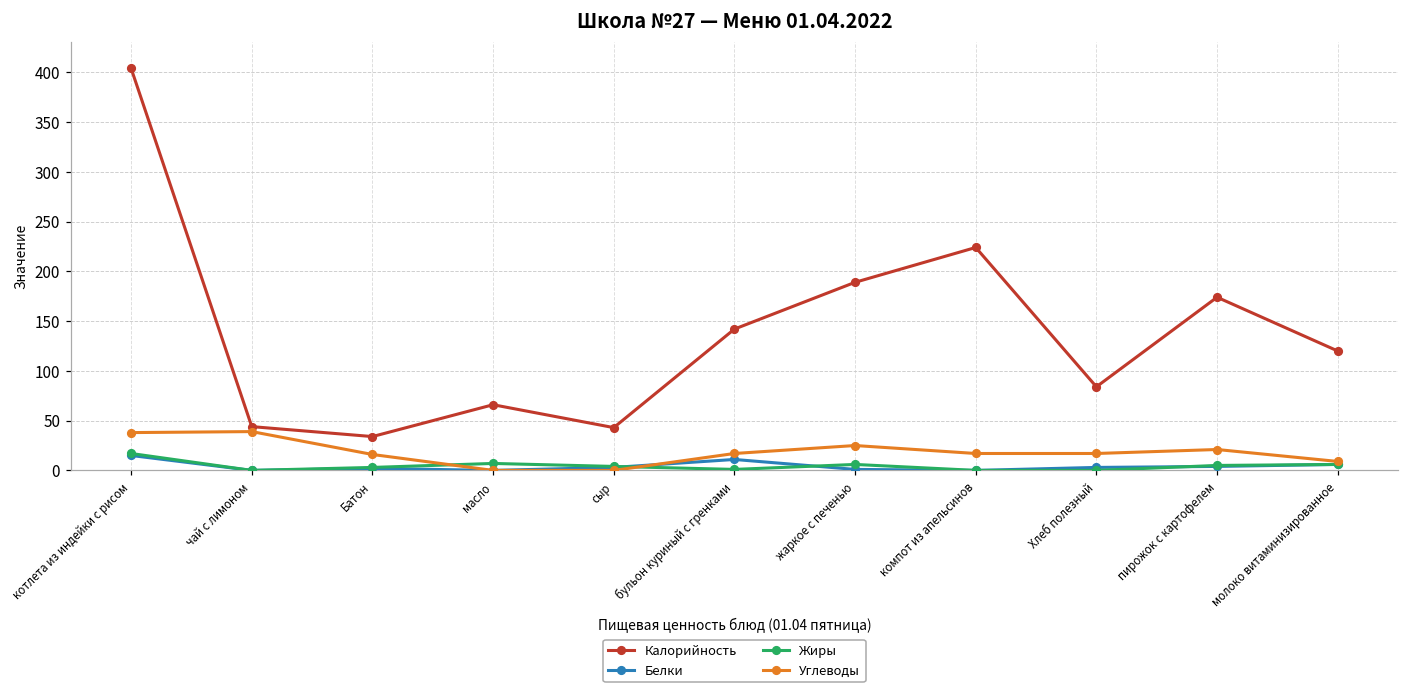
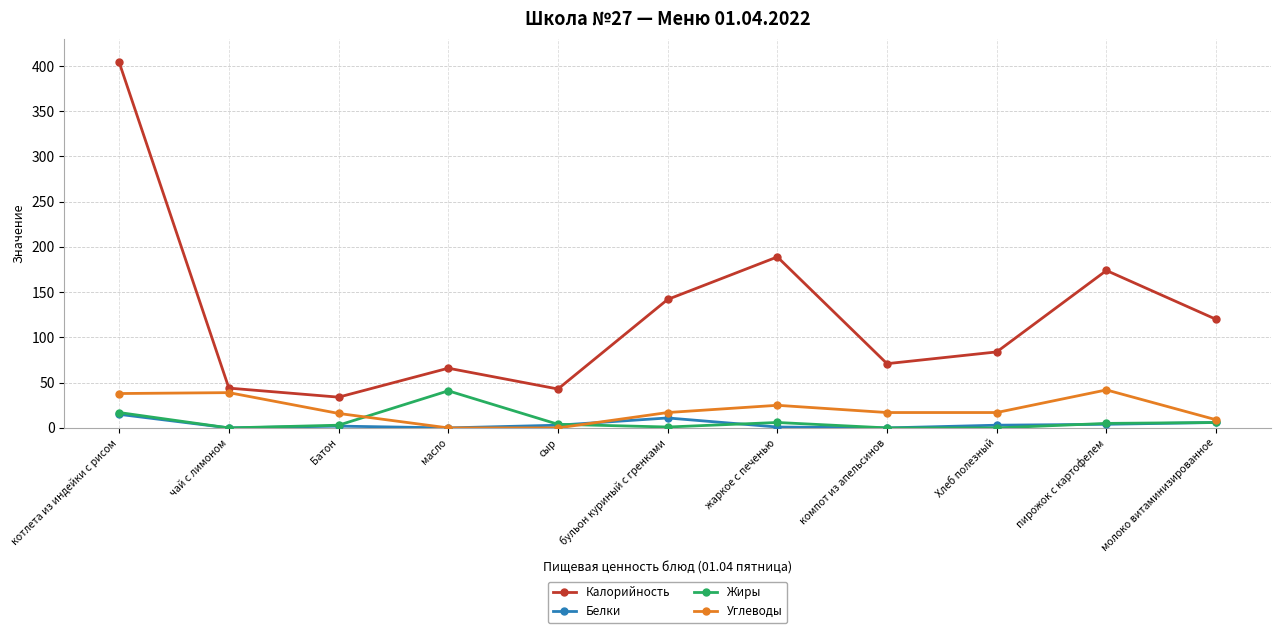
Жиры, масло: 10 -> 40
Калорийность, компот из апельсинов: 220 -> 70
Углеводы, пирожок с картофелем: 20 -> 40
